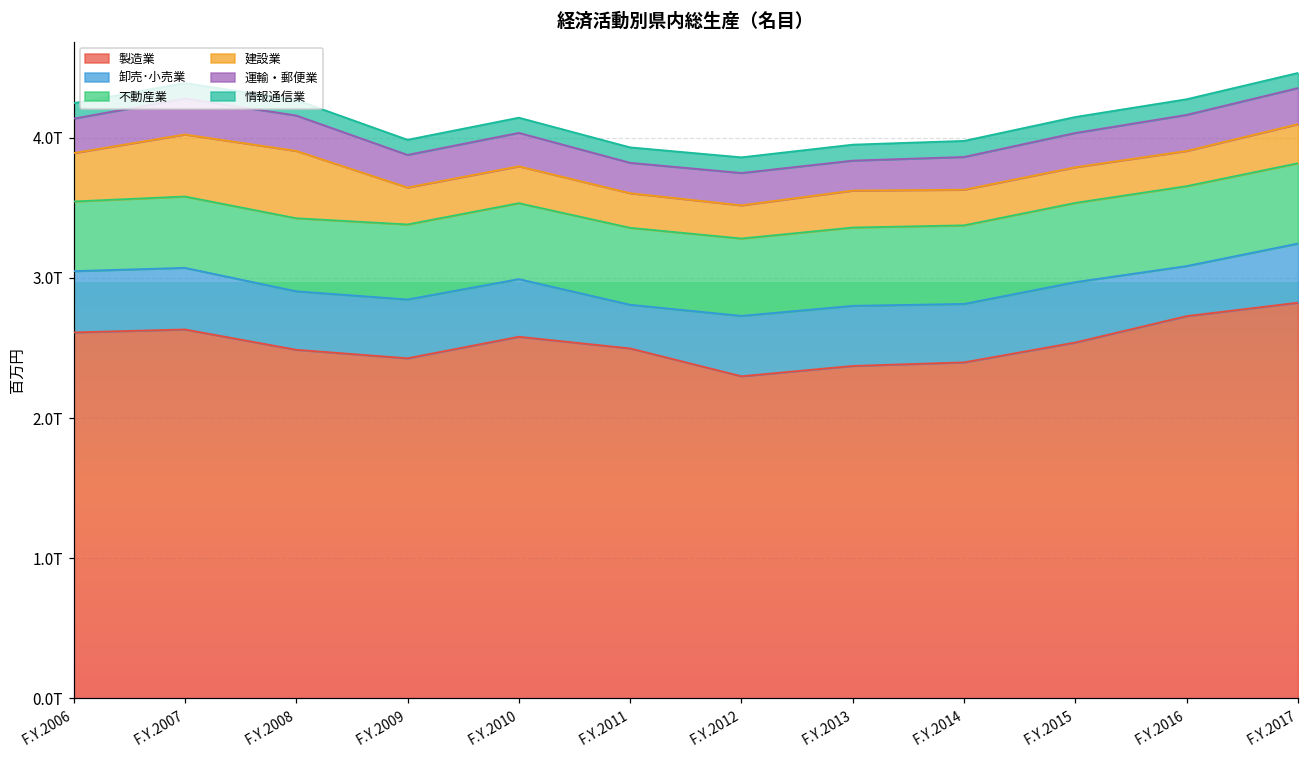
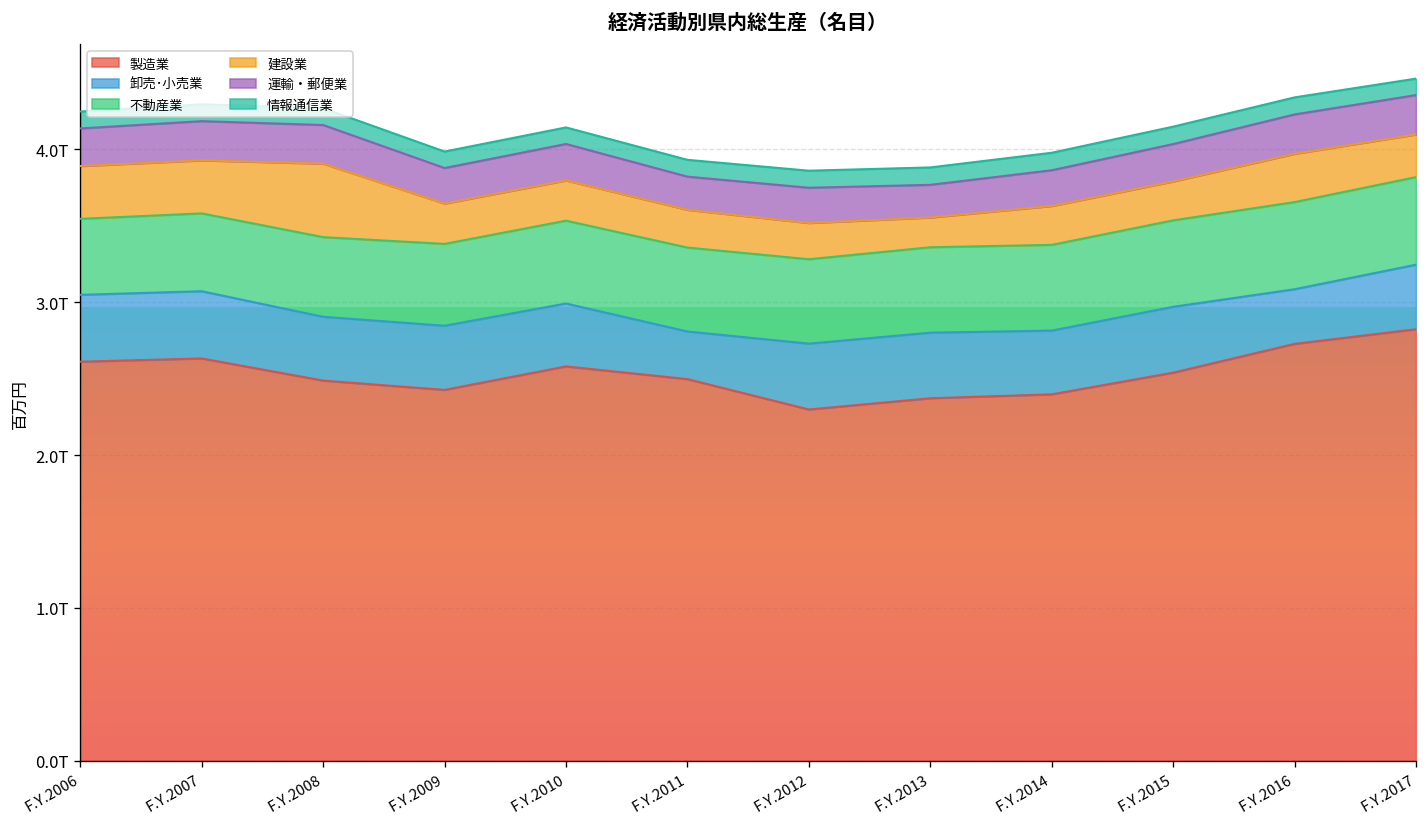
建設業, F.Y.2007: 0.44T -> 0.35T
建設業, F.Y.2013: 0.26T -> 0.19T
建設業, F.Y.2016: 0.25T -> 0.32T
